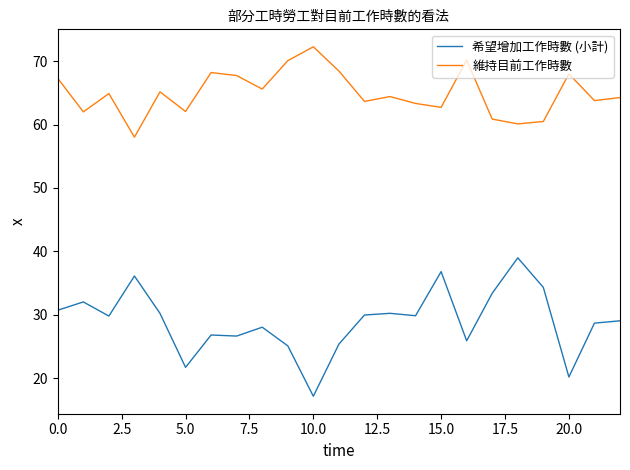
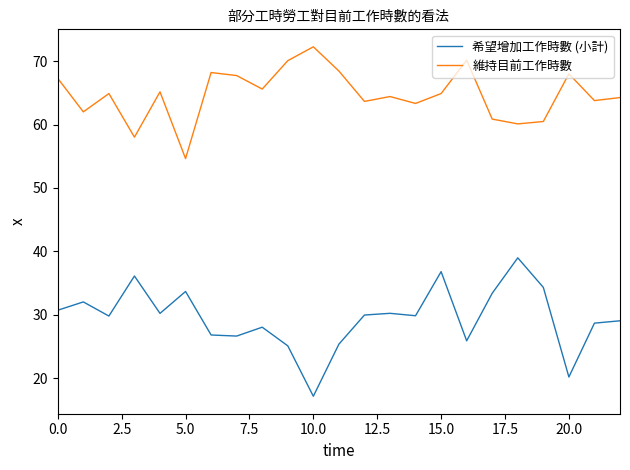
希望增加工作時數 (小計), 5.0: 22 -> 34
維持目前工作時數, 5.0: 62 -> 55
維持目前工作時數, 15.0: 63 -> 65
